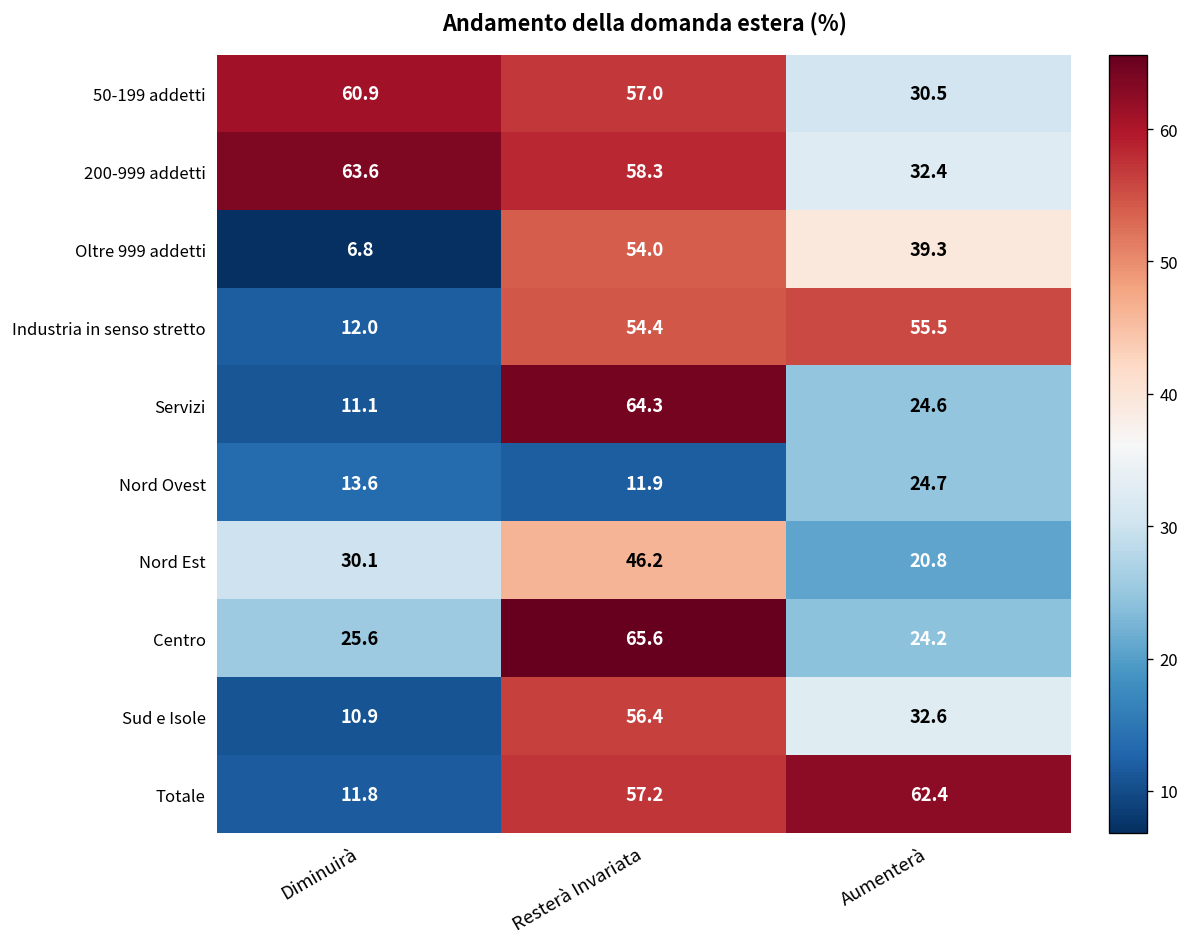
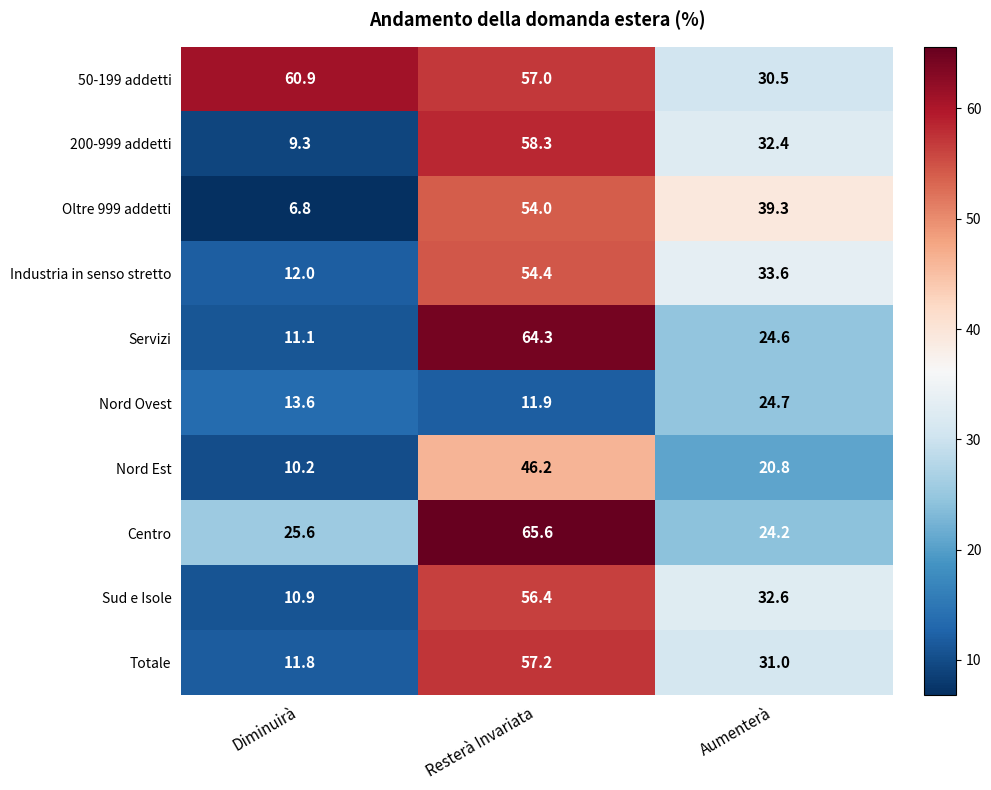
200-999 addetti, Diminuirà: 63.6 -> 9.3
Industria in senso stretto, Aumenterà: 55.5 -> 33.6
Nord Est, Diminuirà: 30.1 -> 10.2
Totale, Aumenterà: 62.4 -> 31.0
